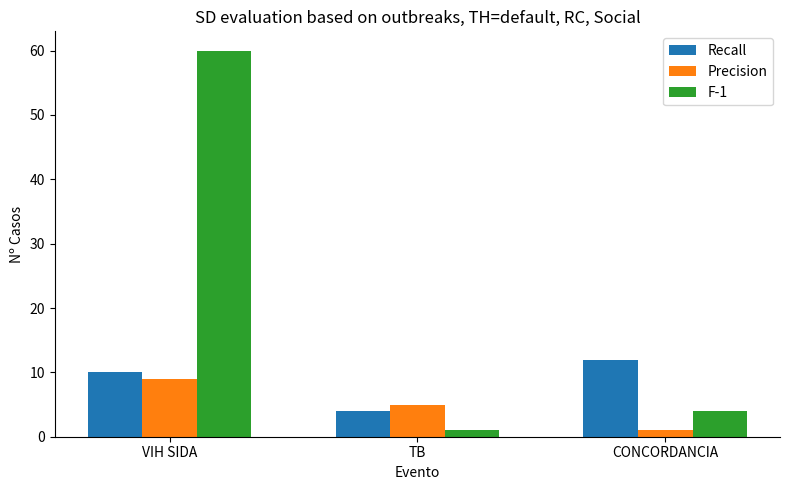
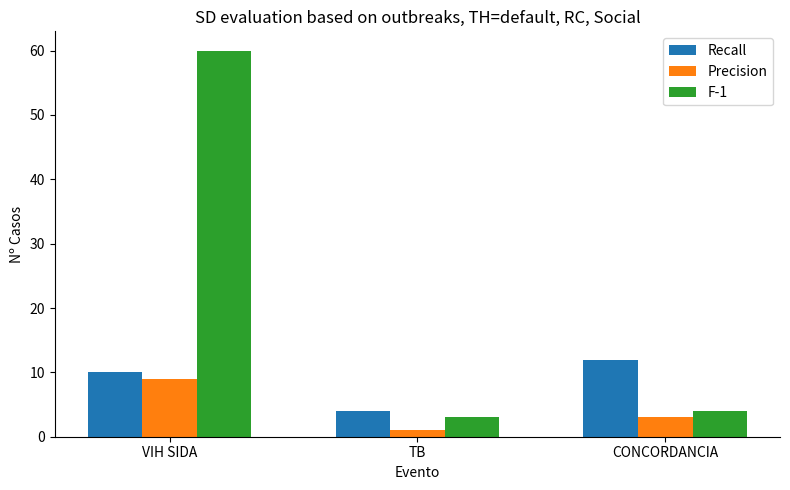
Precision, TB: 5 -> 1
F-1, TB: 1 -> 3
Precision, CONCORDANCIA: 1 -> 3
